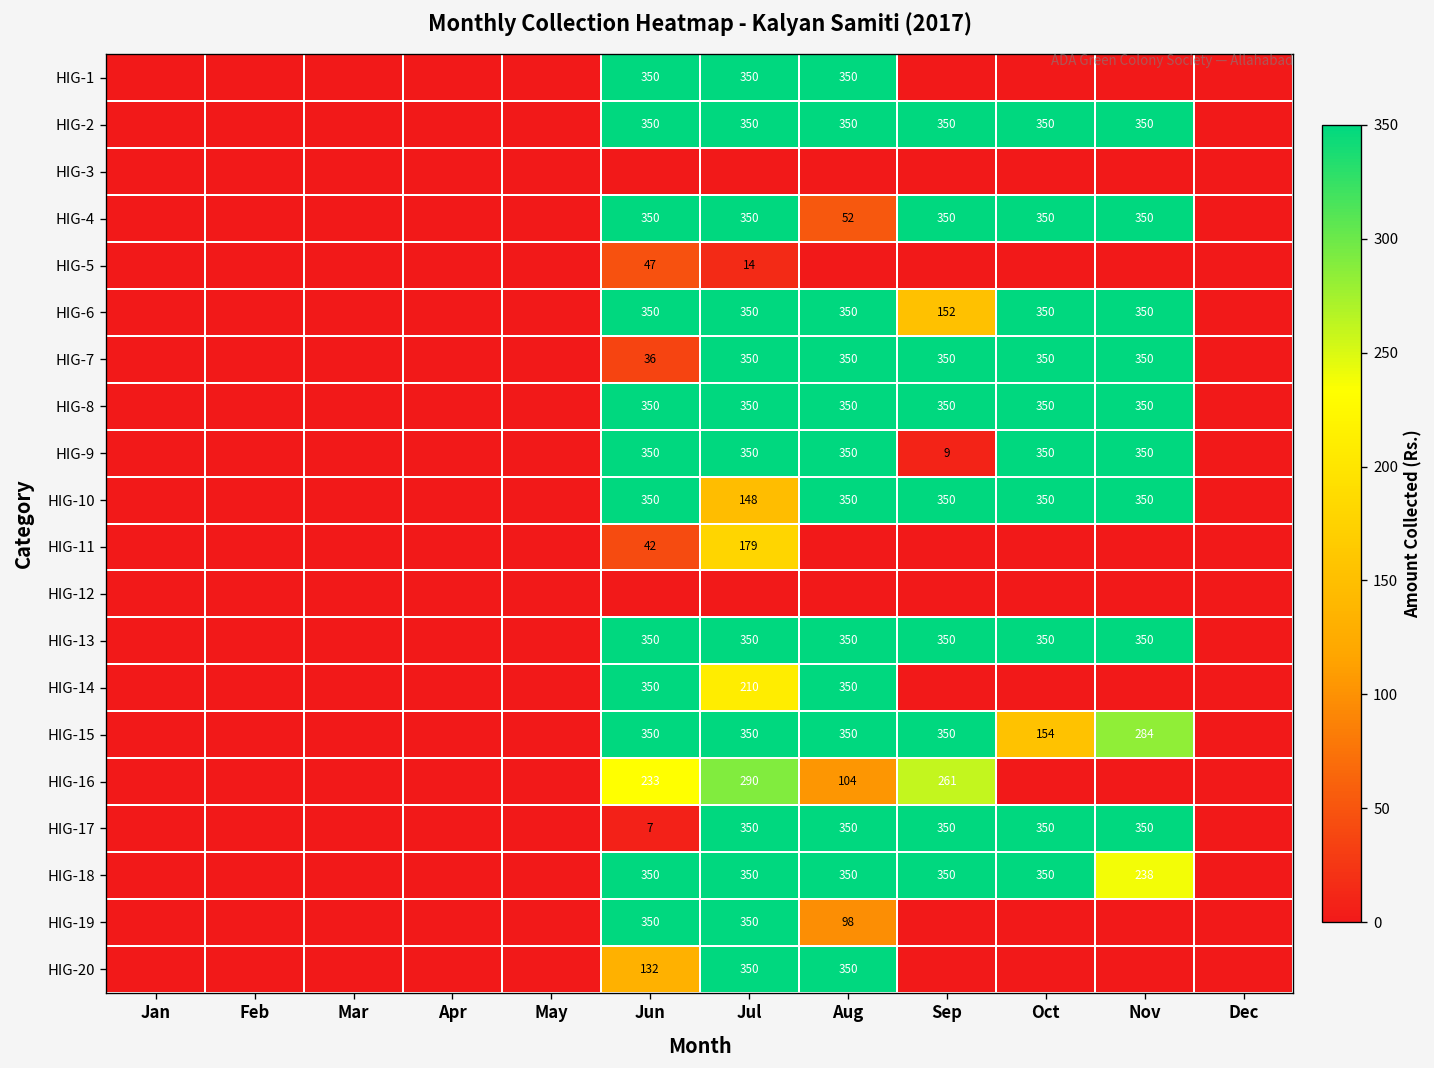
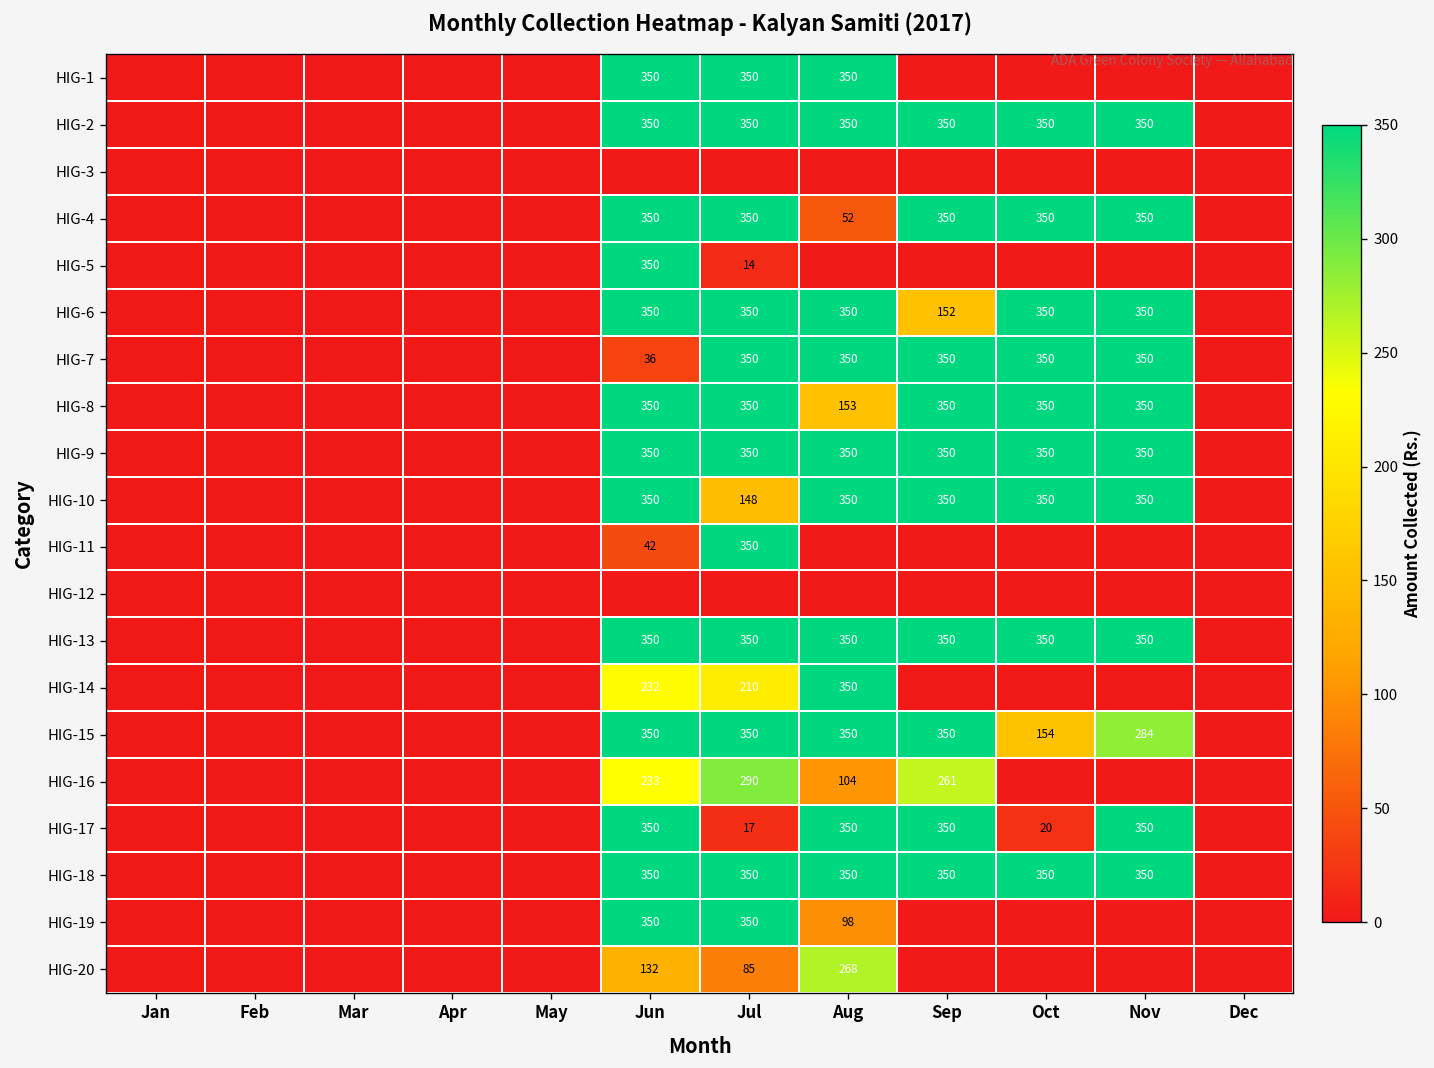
HIG-5, Jun: 47 -> 350
HIG-8, Aug: 350 -> 153
HIG-9, Sep: 9 -> 350
HIG-11, Jul: 179 -> 350
HIG-14, Jun: 350 -> 232
HIG-17, Jun: 7 -> 350
HIG-17, Jul: 350 -> 17
HIG-17, Oct: 350 -> 20
HIG-18, Nov: 238 -> 350
HIG-20, Jul: 350 -> 85
HIG-20, Aug: 350 -> 268
